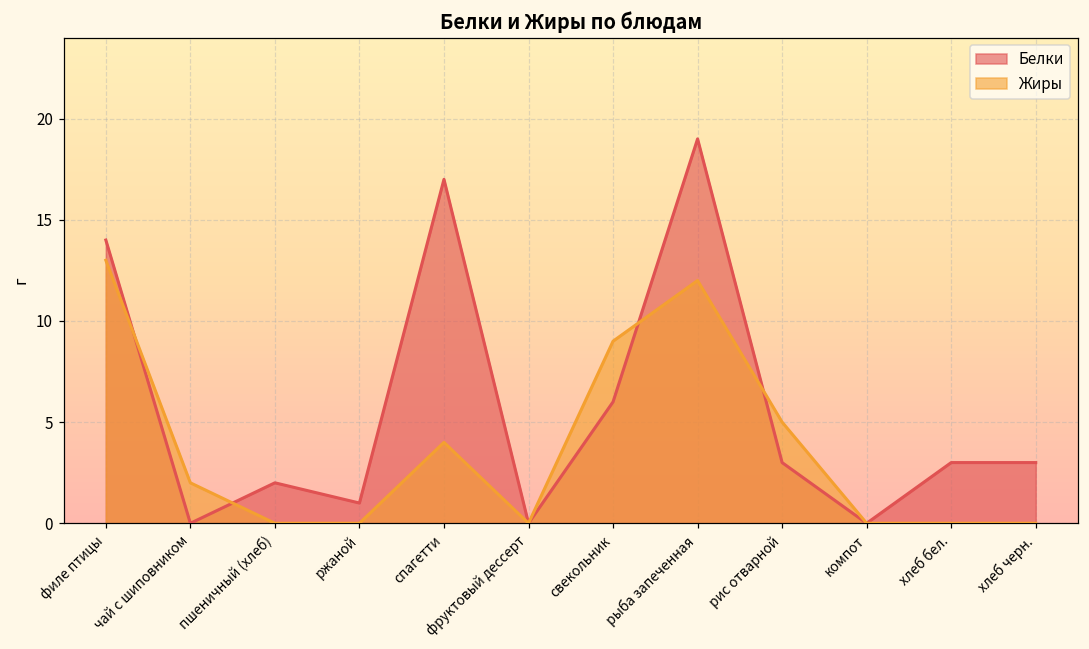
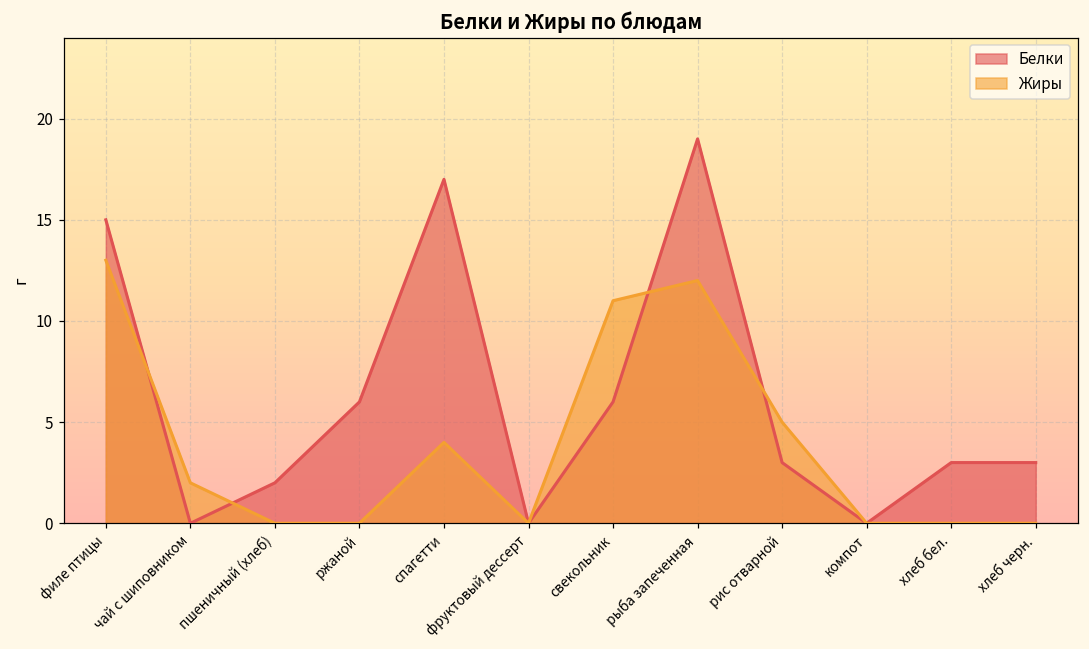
Белки, филе птицы: 14 -> 15
Белки, ржаной: 1 -> 6
Жиры, свекольник: 9 -> 11
